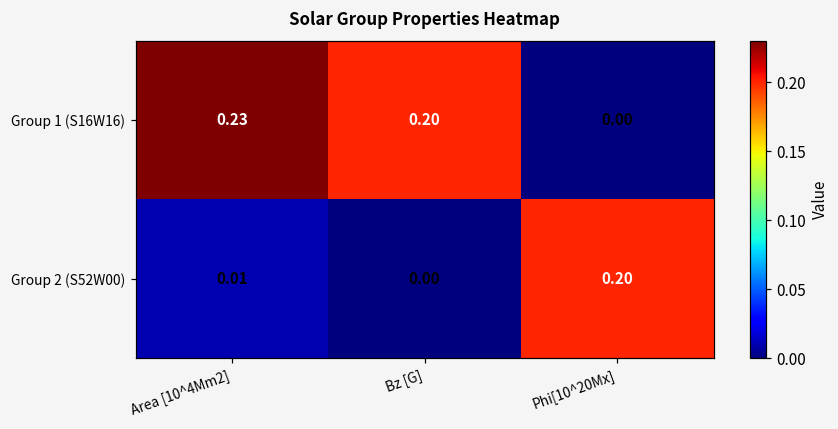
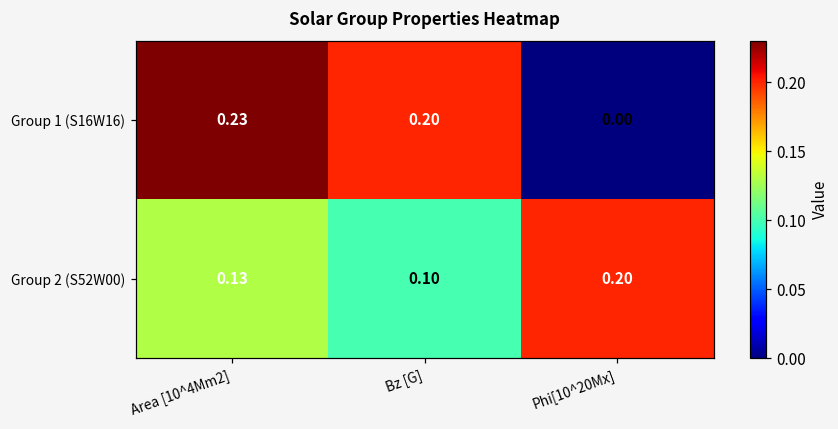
Group 2 (S52W00), Area [10^4Mm2]: 0.01 -> 0.13
Group 2 (S52W00), Bz [G]: 0.00 -> 0.10
